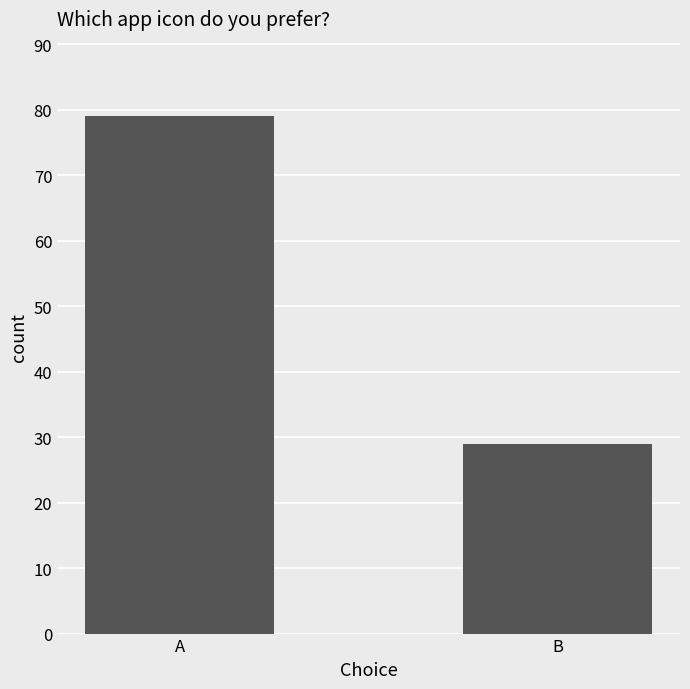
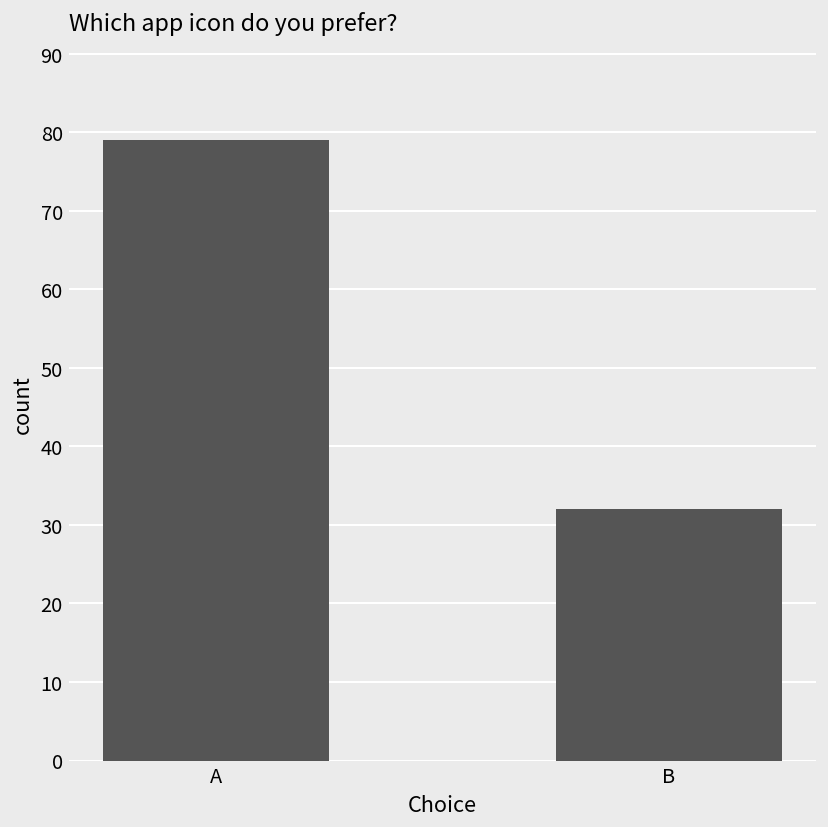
B: 29 -> 32
